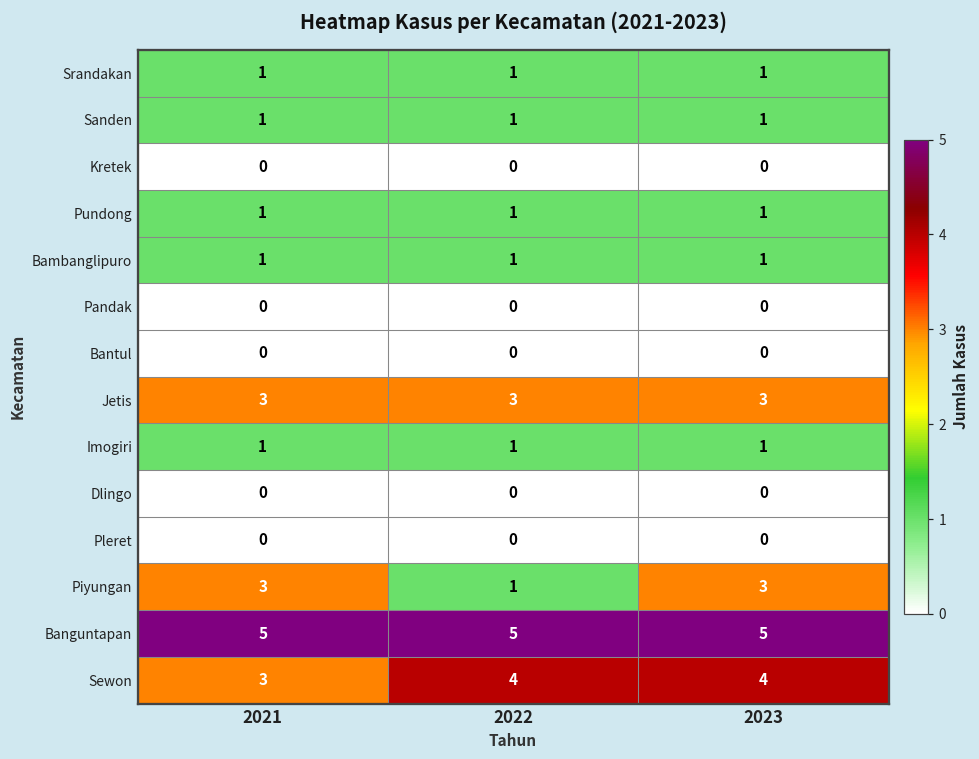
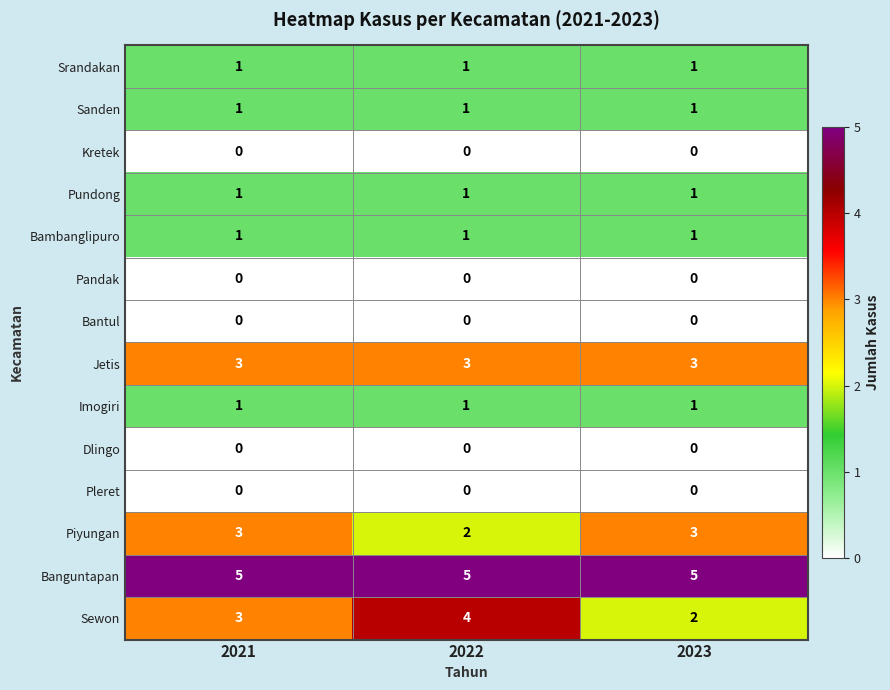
Piyungan, 2022: 1 -> 2
Sewon, 2023: 4 -> 2
